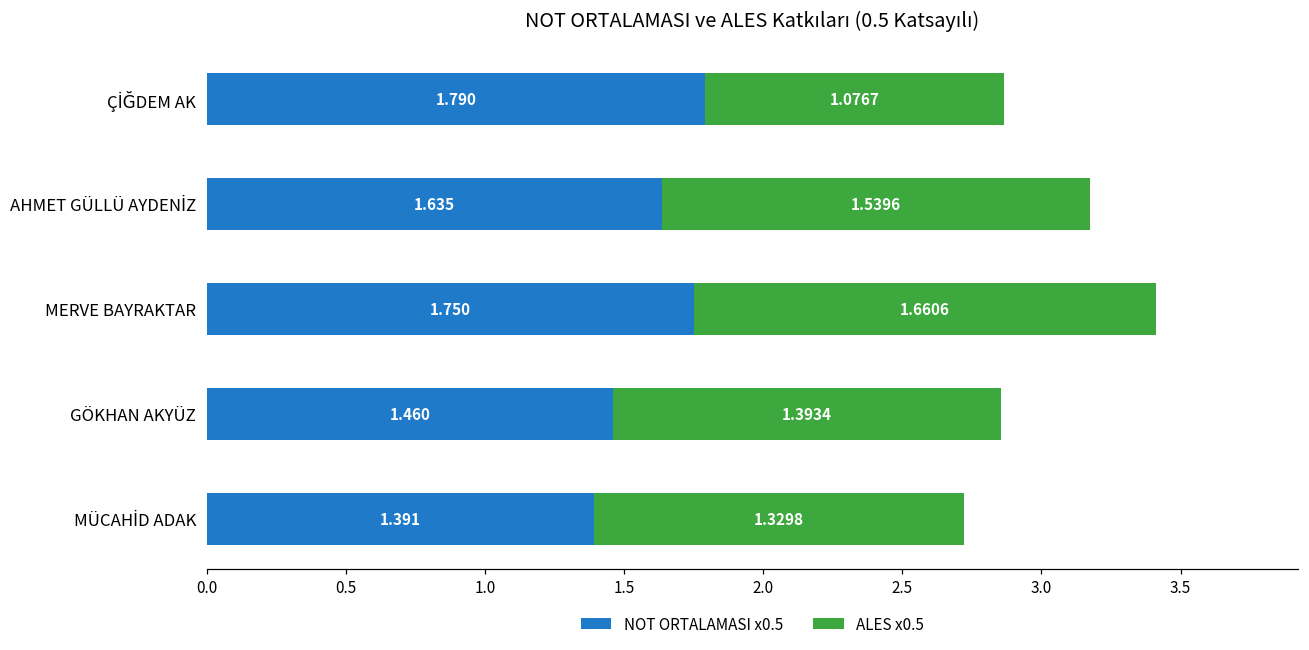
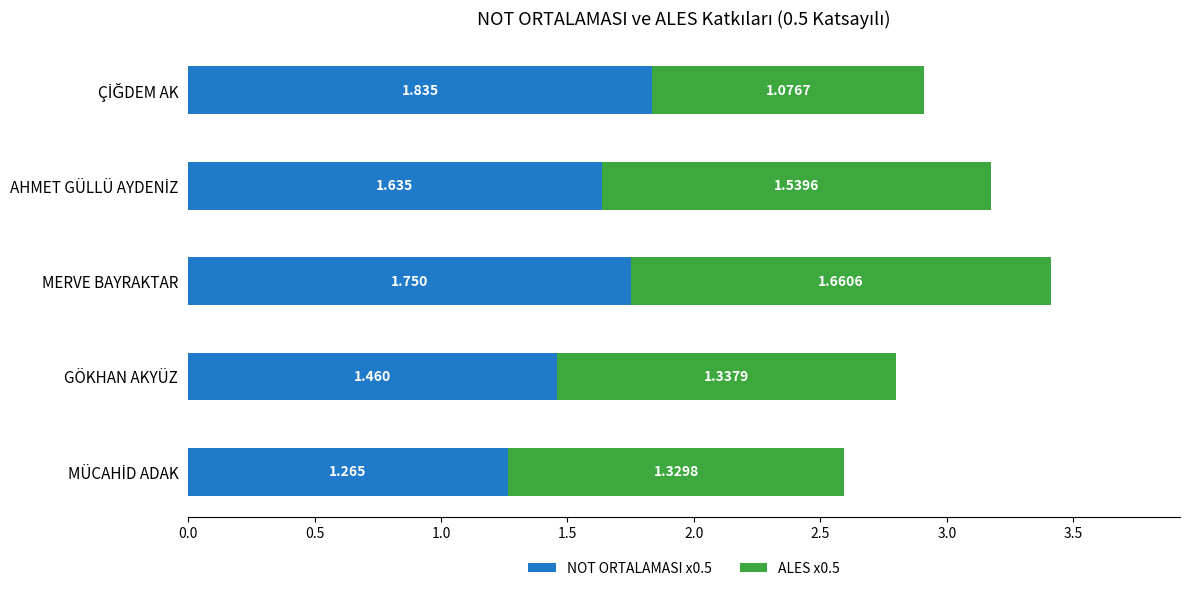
NOT ORTALAMASI x0.5, ÇİĞDEM AK: 1.790 -> 1.835
ALES x0.5, GÖKHAN AKYÜZ: 1.3934 -> 1.3379
NOT ORTALAMASI x0.5, MÜCAHİD ADAK: 1.391 -> 1.265
